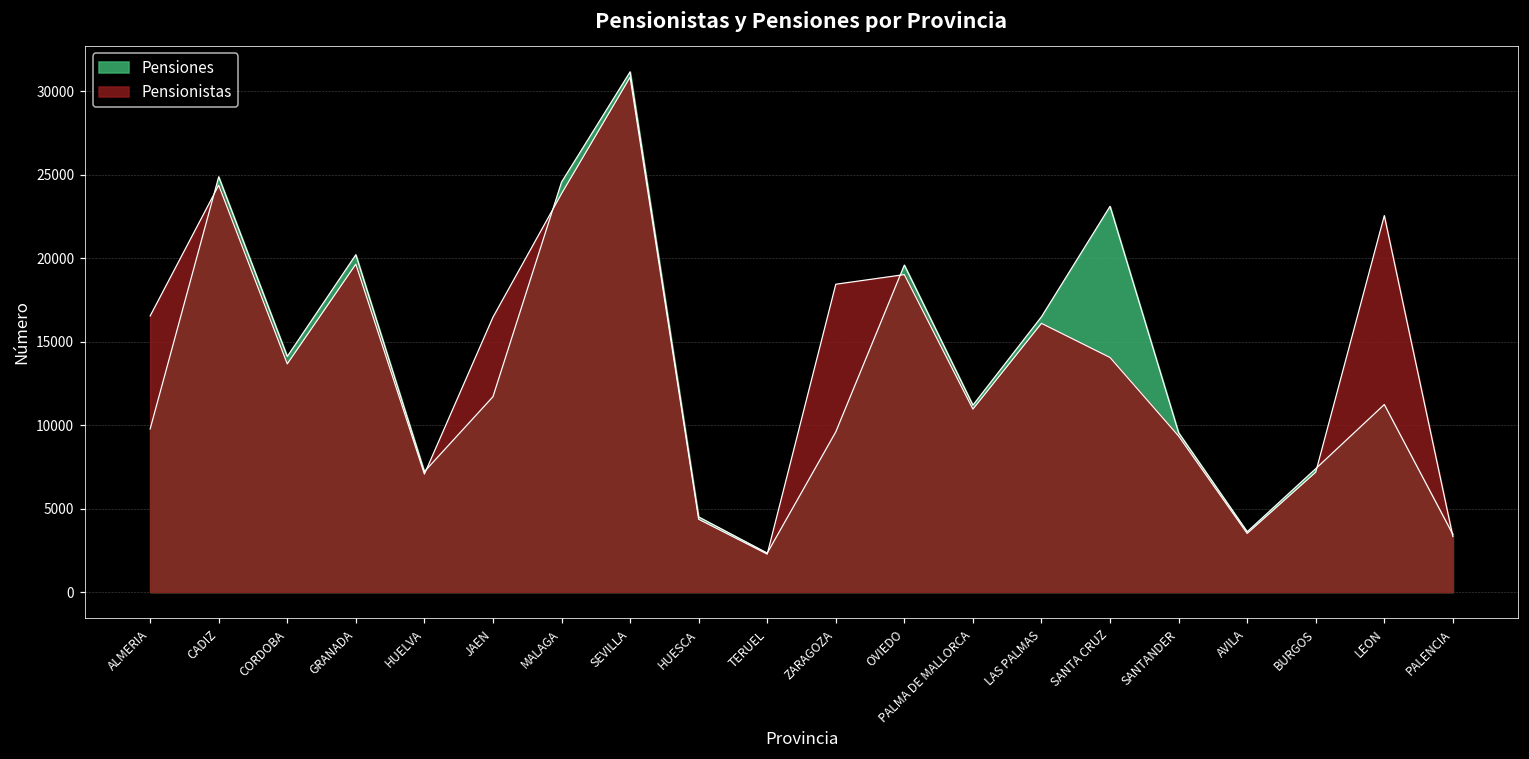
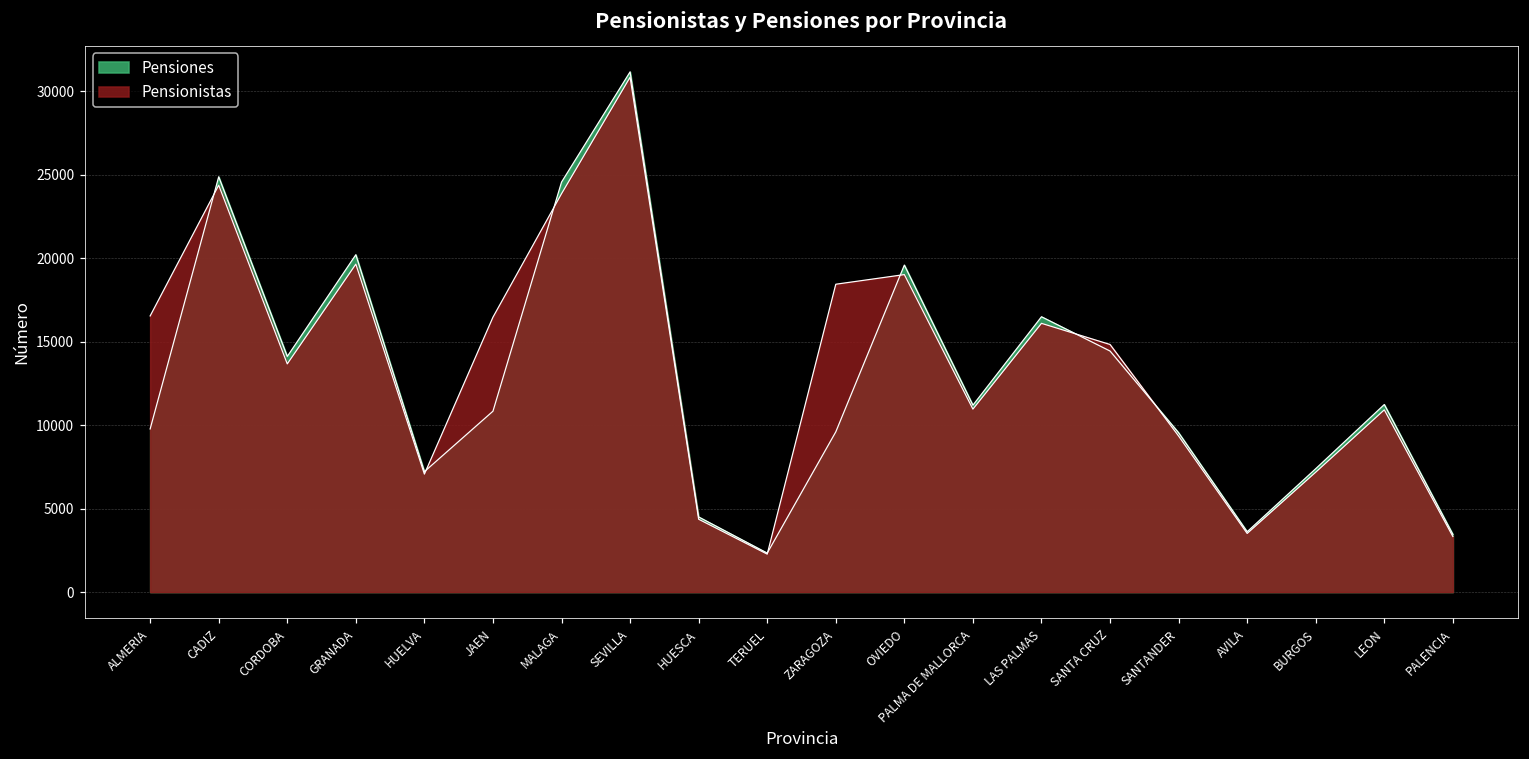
Pensiones, JAEN: 11700 -> 10800
Pensiones, SANTA CRUZ: 23100 -> 14400
Pensionistas, SANTA CRUZ: 14000 -> 14800
Pensionistas, LEON: 22500 -> 10900
